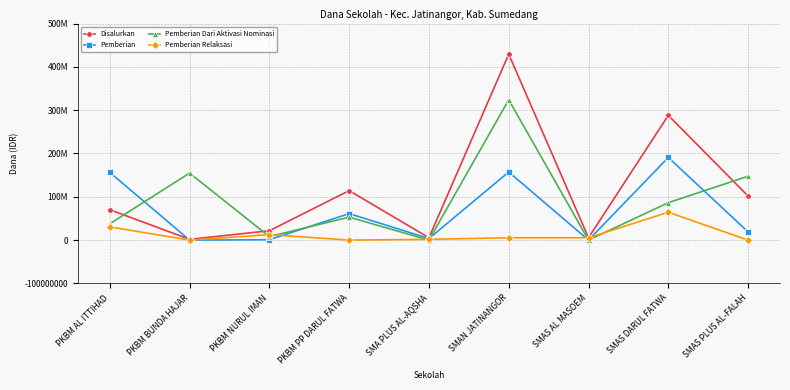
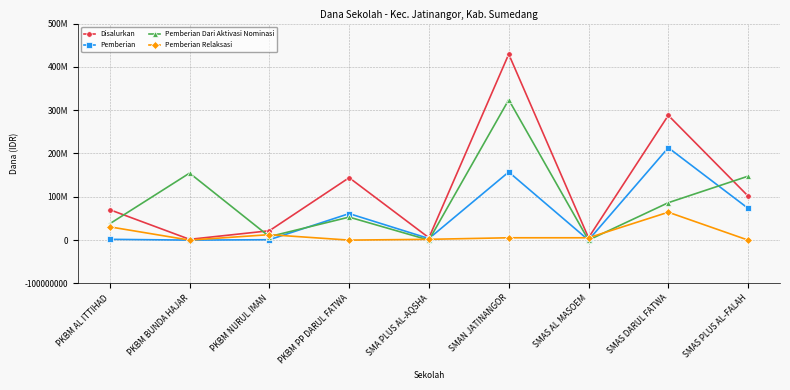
Pemberian, PKBM AL ITTIHAD: 160000000 -> 0
Disalurkan, PKBM PP DARUL FATWA: 110000000 -> 140000000
Pemberian, SMAS DARUL FATWA: 190000000 -> 210000000
Pemberian, SMAS PLUS AL-FALAH: 20000000 -> 70000000
